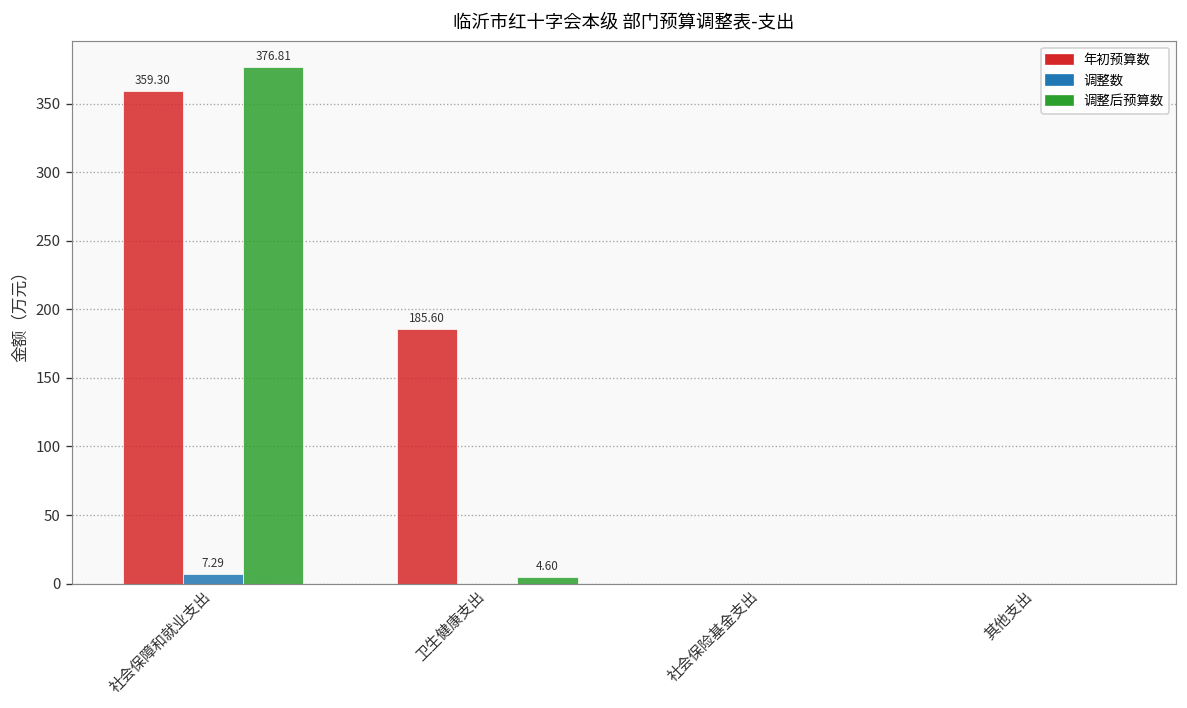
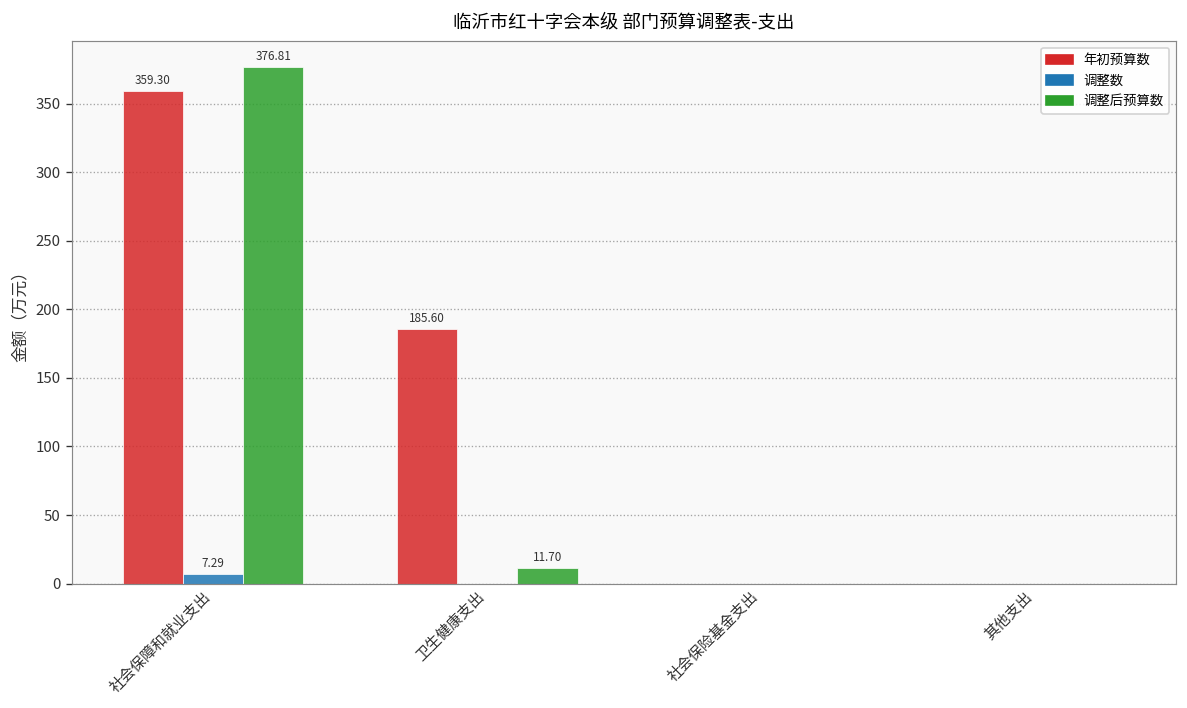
调整后预算数, 卫生健康支出: 4.60 -> 11.70
